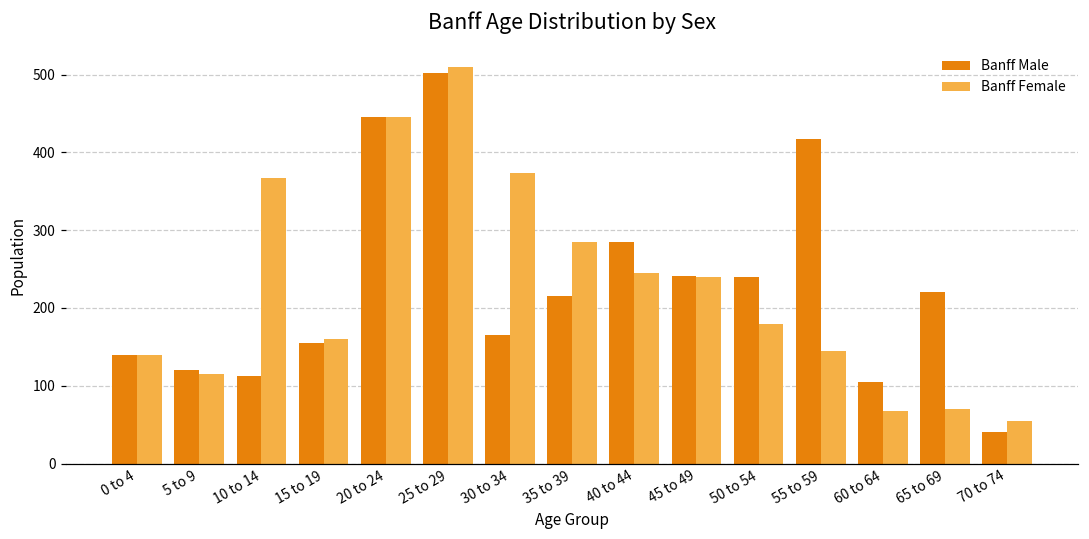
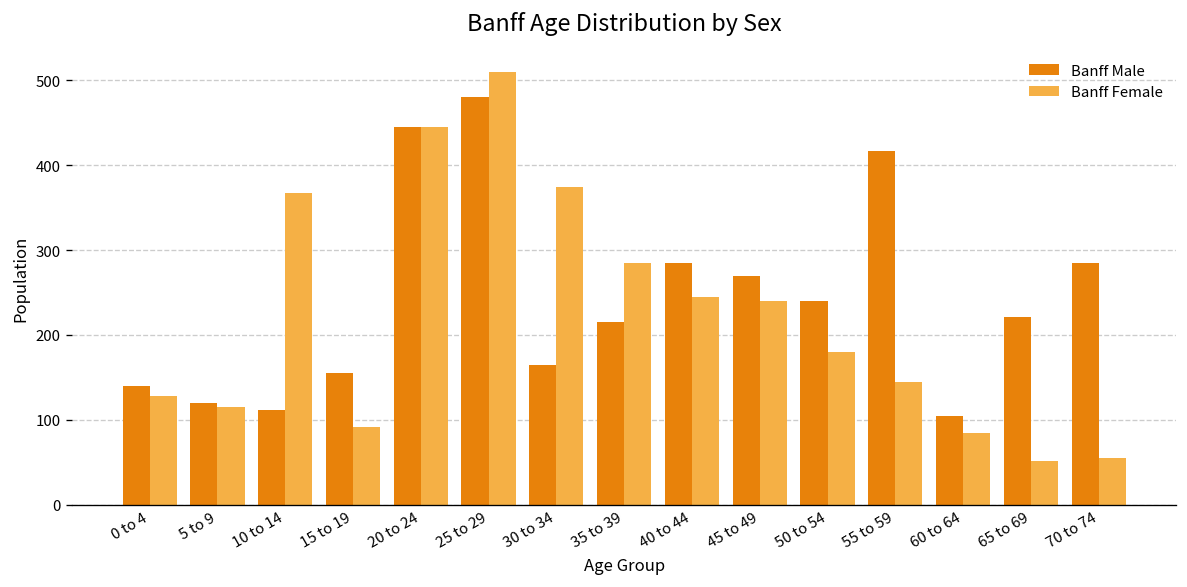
Banff Female, 0 to 4: 140 -> 130
Banff Female, 15 to 19: 160 -> 90
Banff Male, 25 to 29: 500 -> 480
Banff Male, 45 to 49: 240 -> 270
Banff Female, 60 to 64: 70 -> 90
Banff Female, 65 to 69: 70 -> 50
Banff Male, 70 to 74: 40 -> 290
